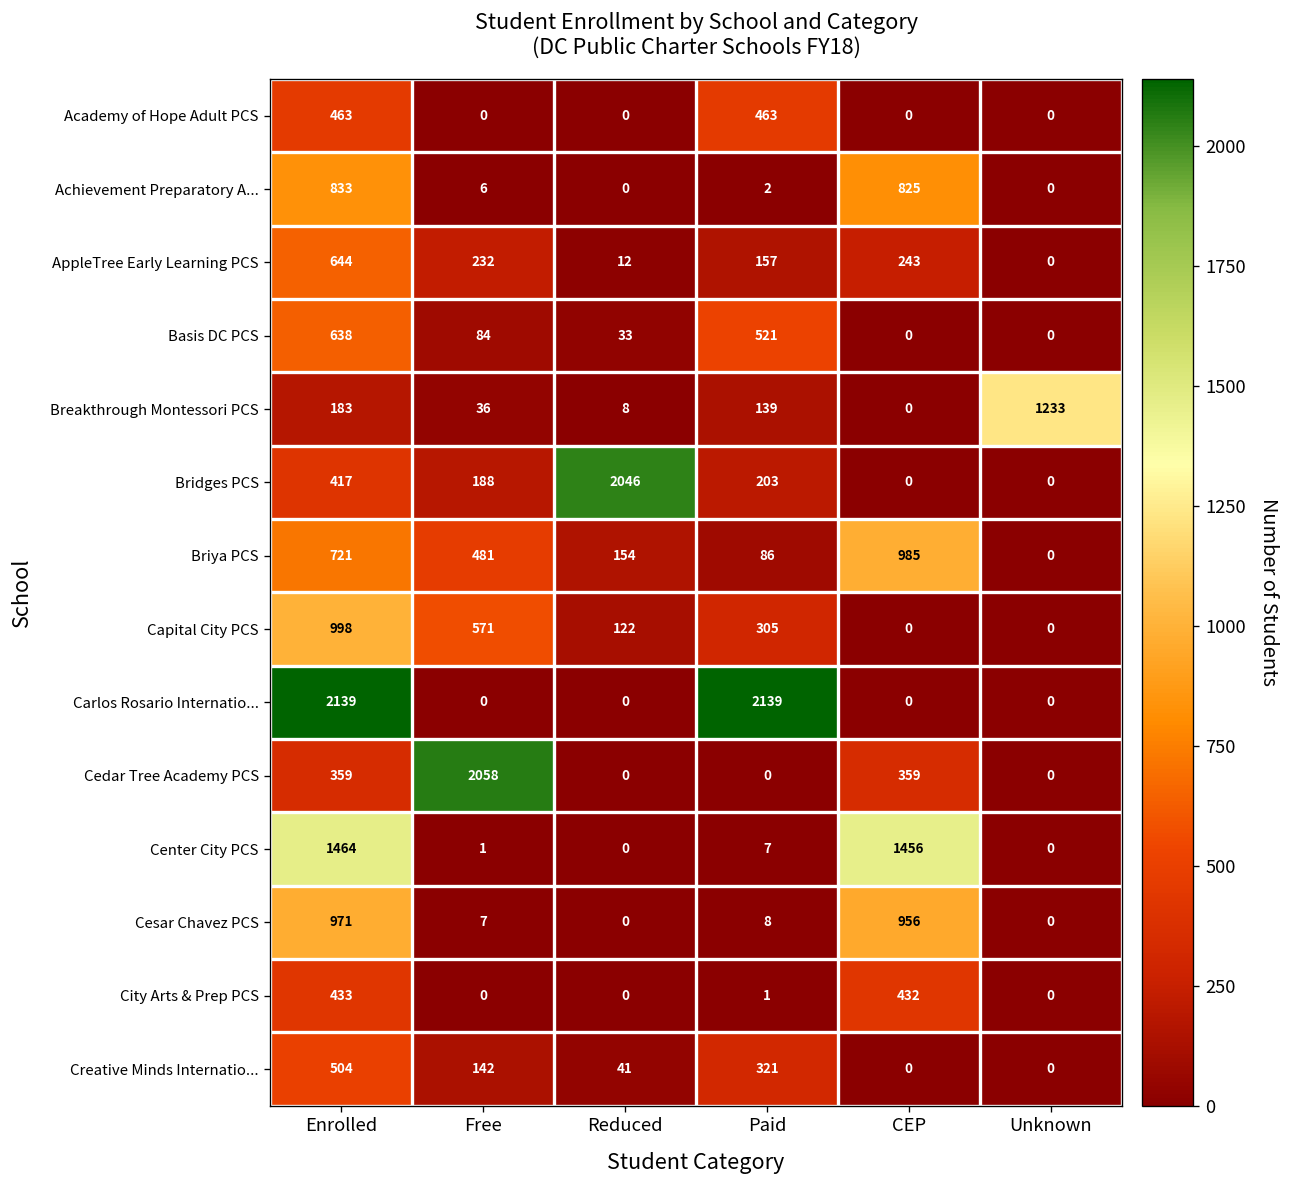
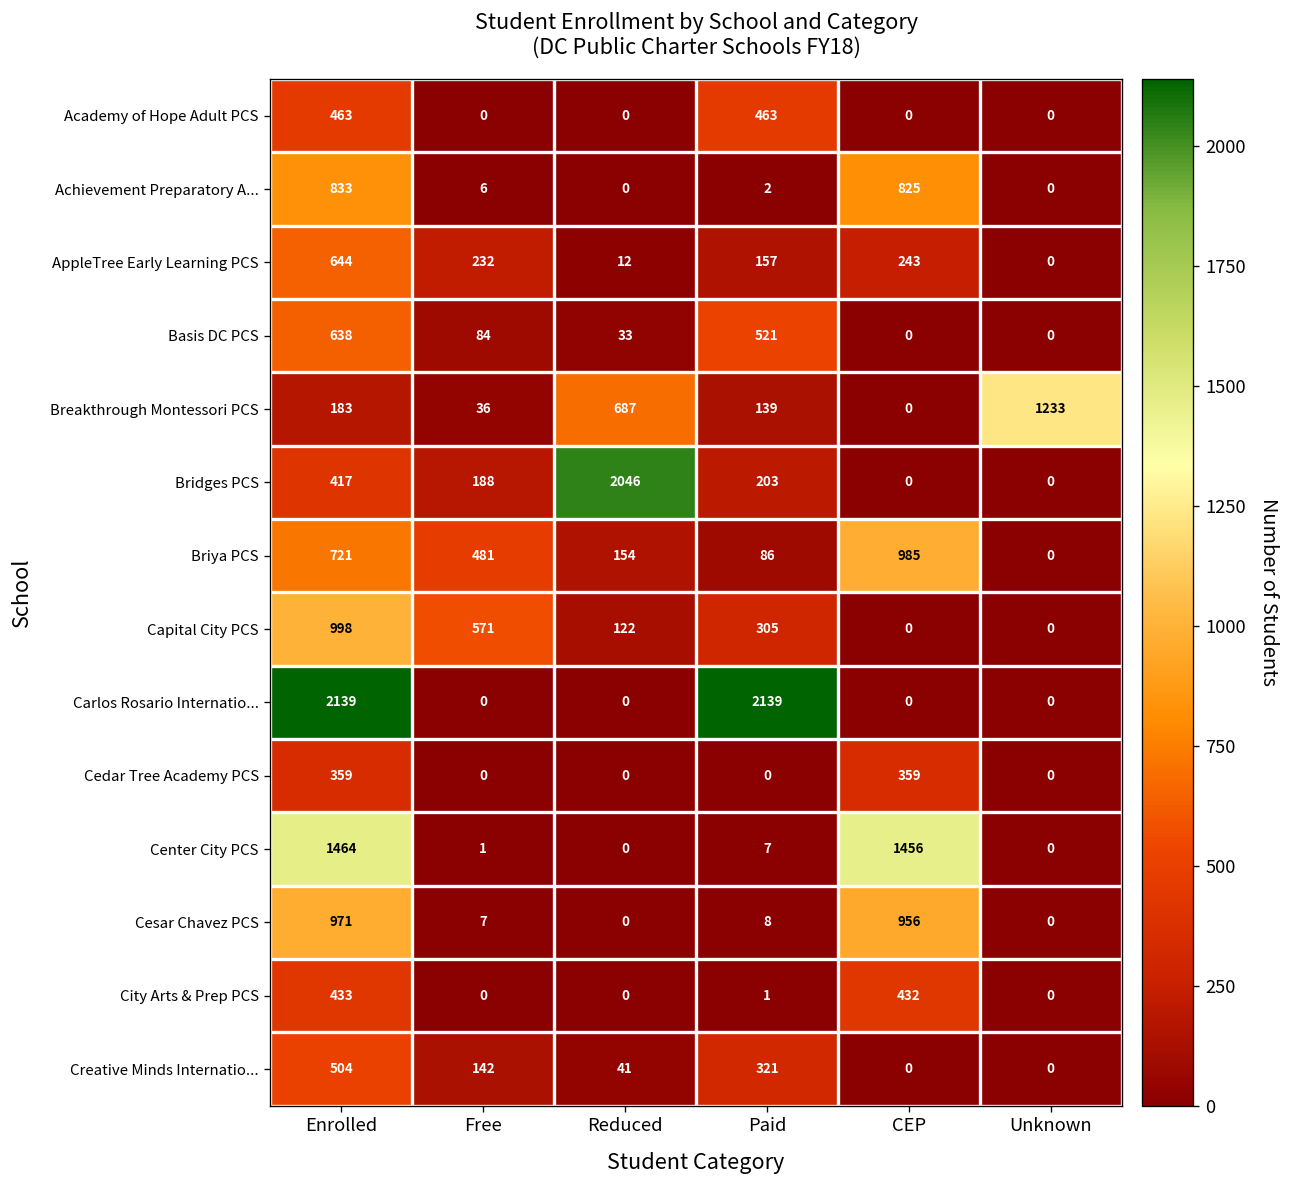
Breakthrough Montessori PCS, Reduced: 8 -> 687
Cedar Tree Academy PCS, Free: 2058 -> 0
